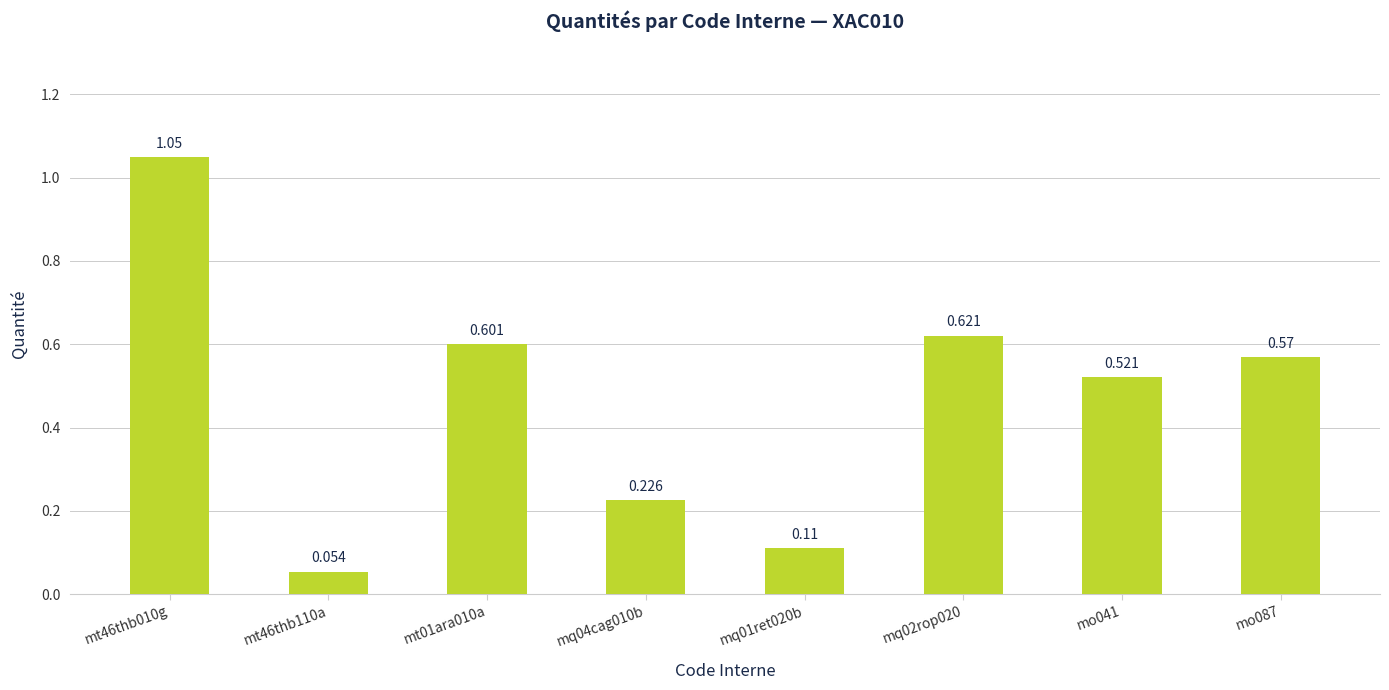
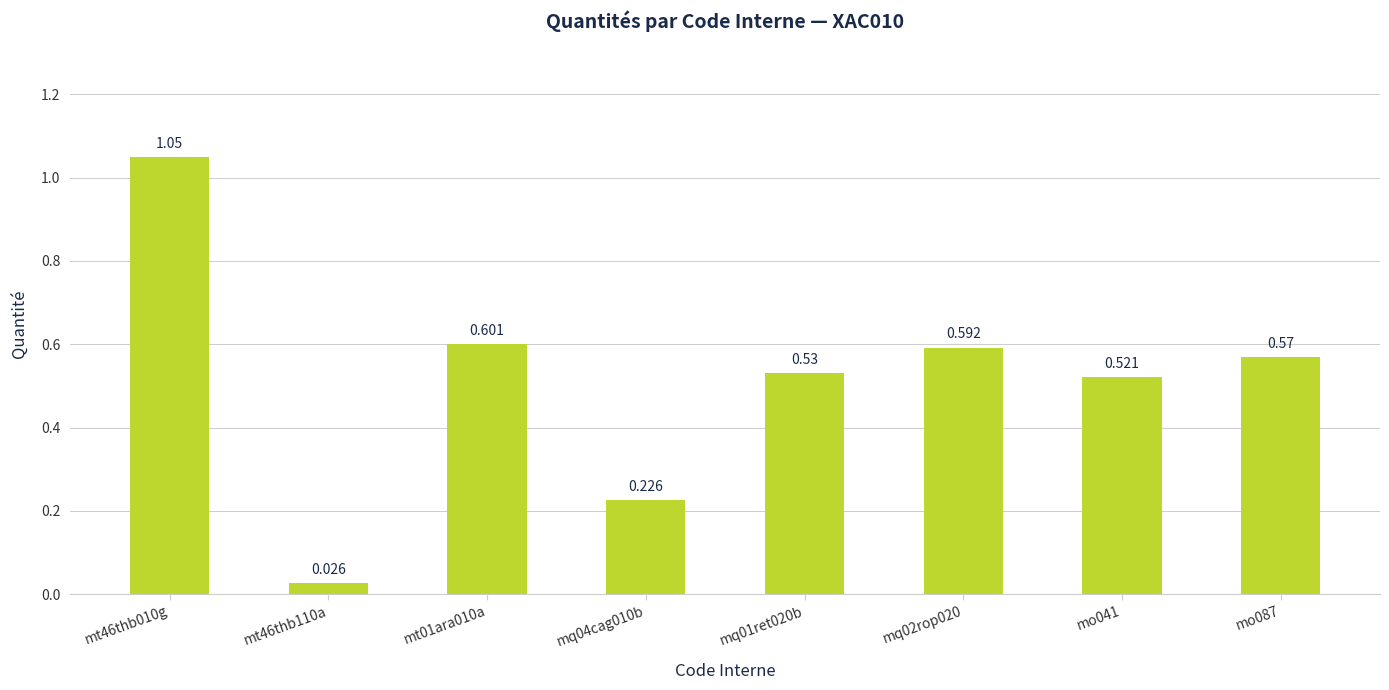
mt46thb110a: 0.054 -> 0.026
mq01ret020b: 0.11 -> 0.53
mq02rop020: 0.621 -> 0.592
